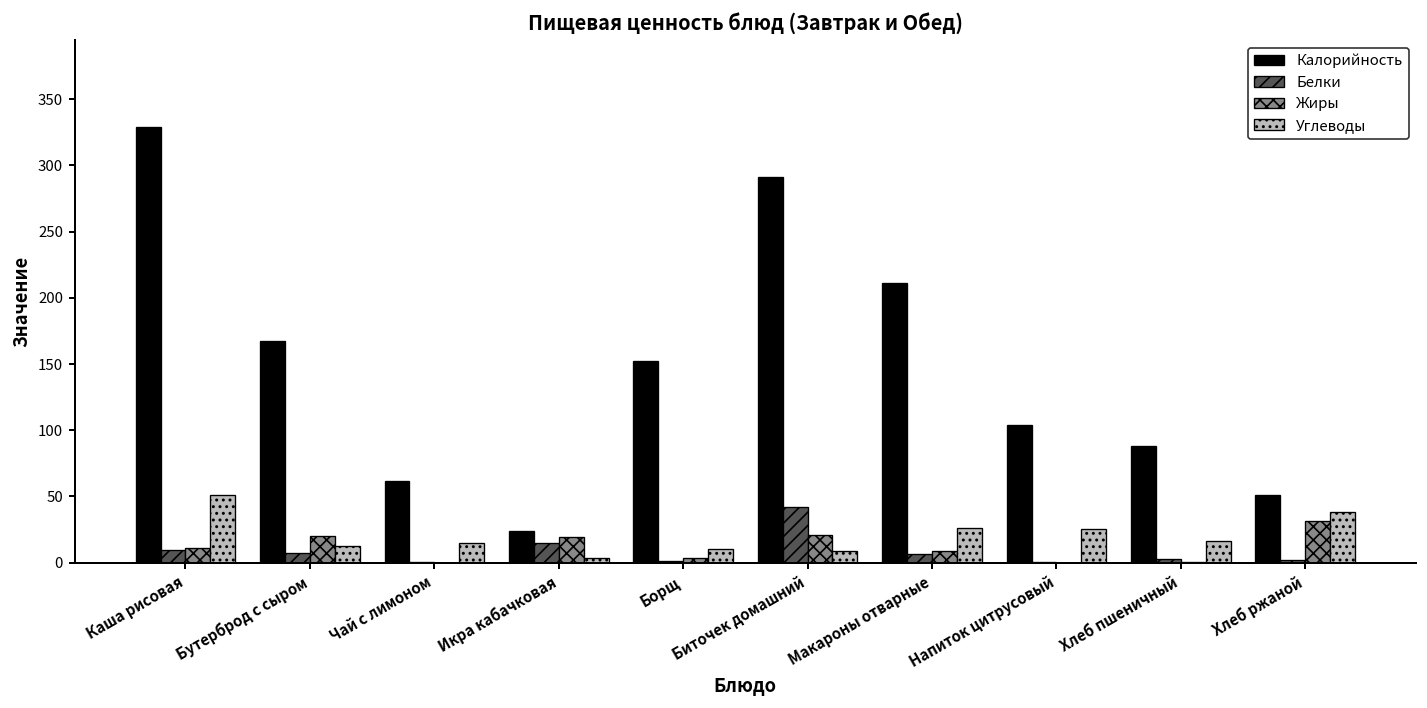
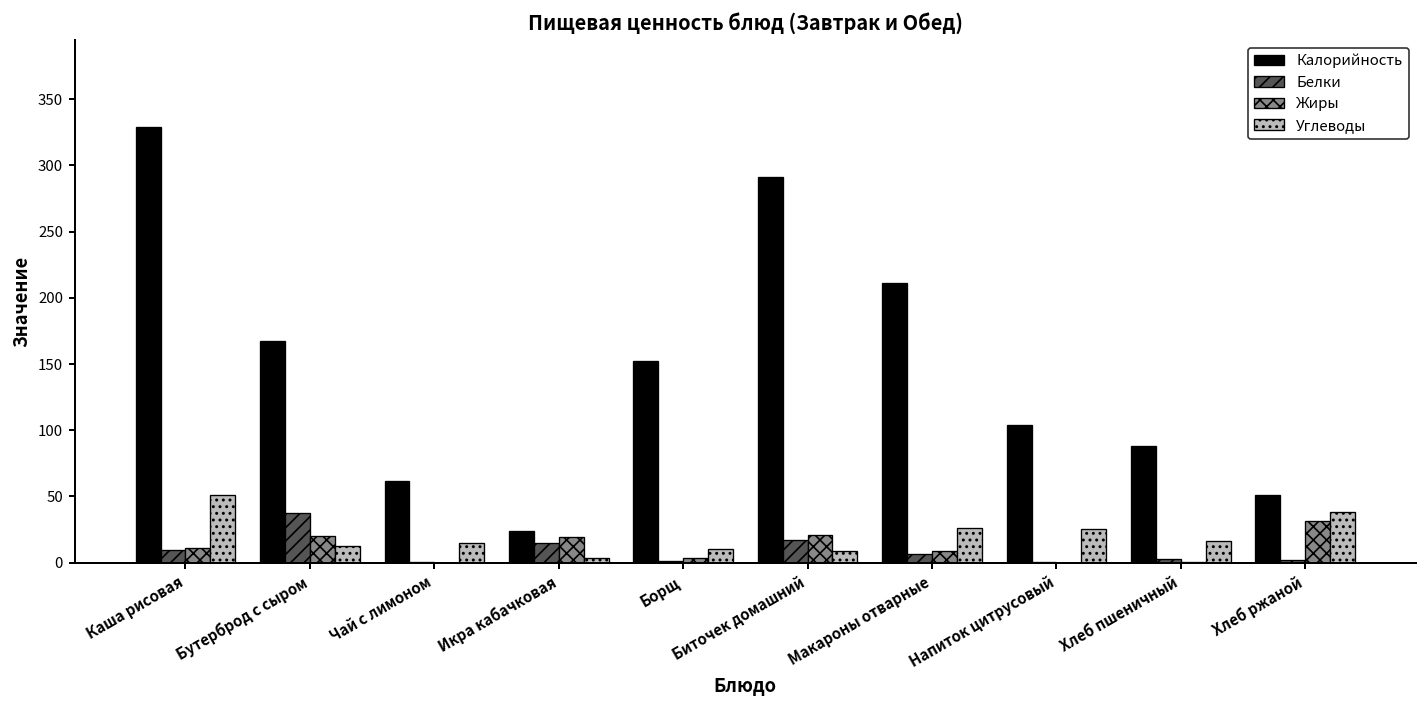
Белки, Бутерброд с сыром: 7 -> 38
Белки, Биточек домашний: 42 -> 17
